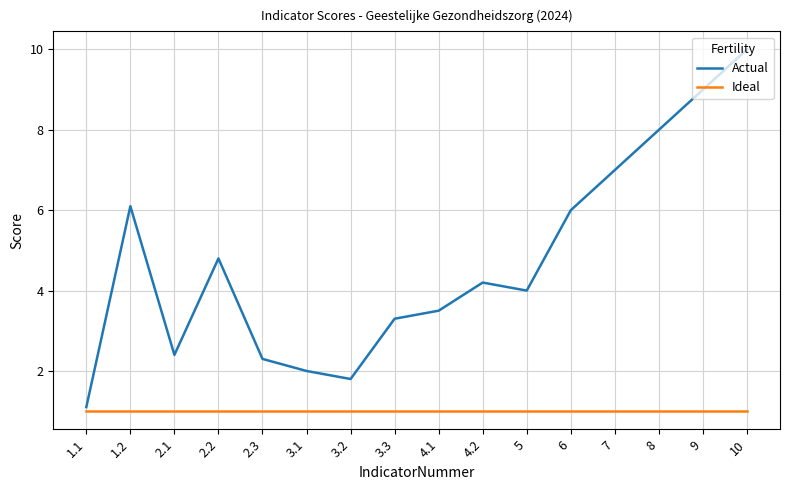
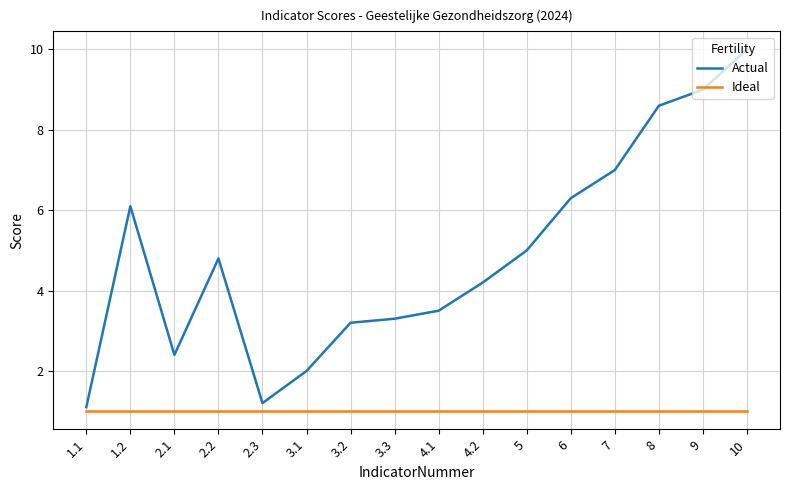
Actual, 2.3: 2.3 -> 1.2
Actual, 3.2: 1.8 -> 3.2
Actual, 5: 4 -> 5
Actual, 6: 6.0 -> 6.3
Actual, 8: 8.0 -> 8.6
